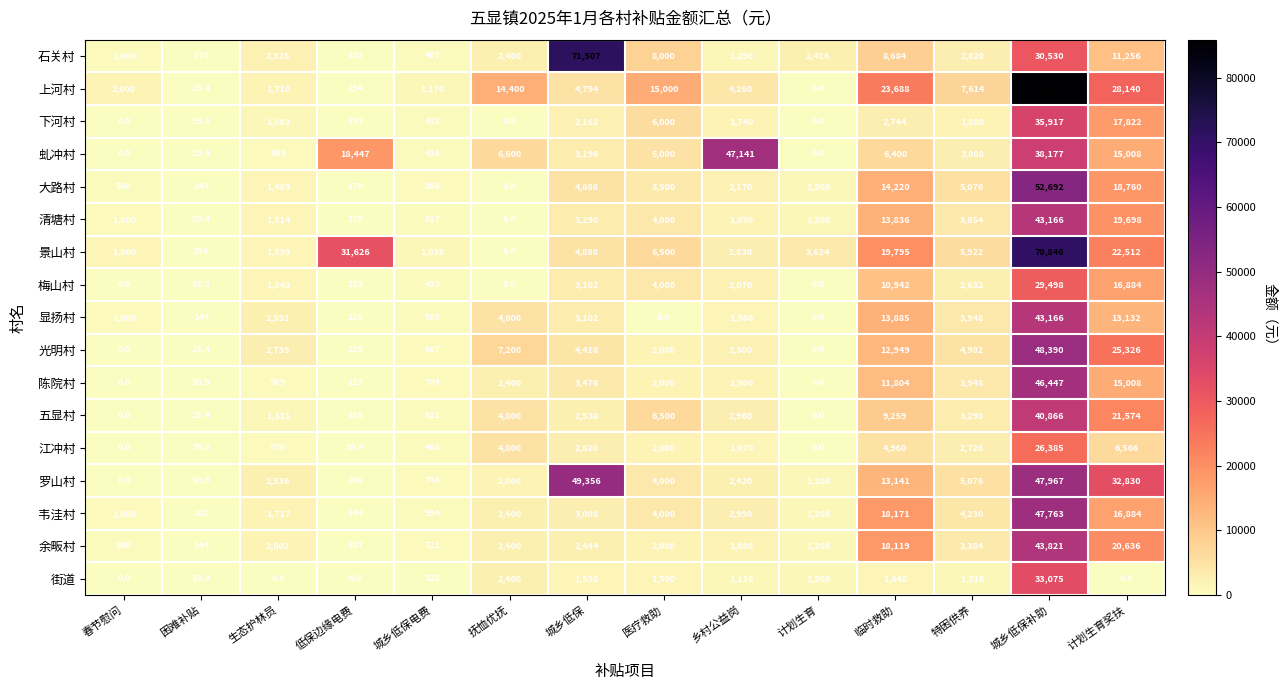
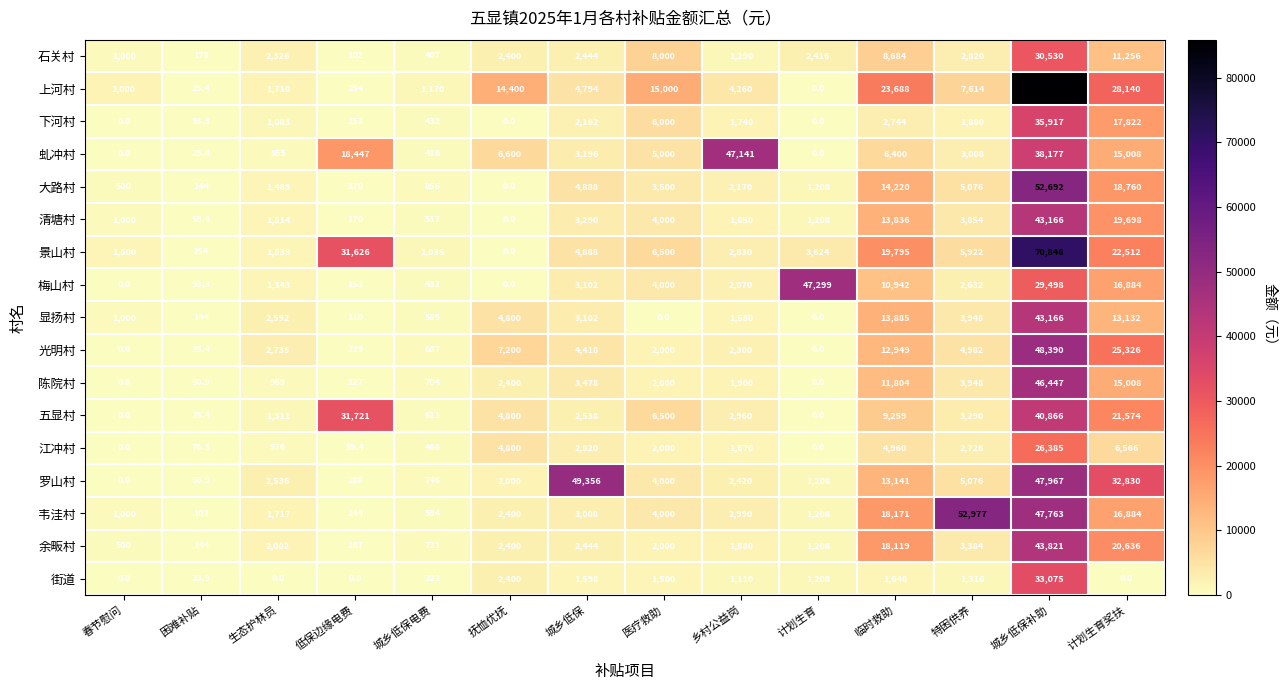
石关村, 城乡低保: 71,507 -> 2,444
梅山村, 计划生育: 0.0 -> 47,299
五显村, 低保边缘电费: 195 -> 31,721
韦洼村, 特困供养: 4,230 -> 52,977
